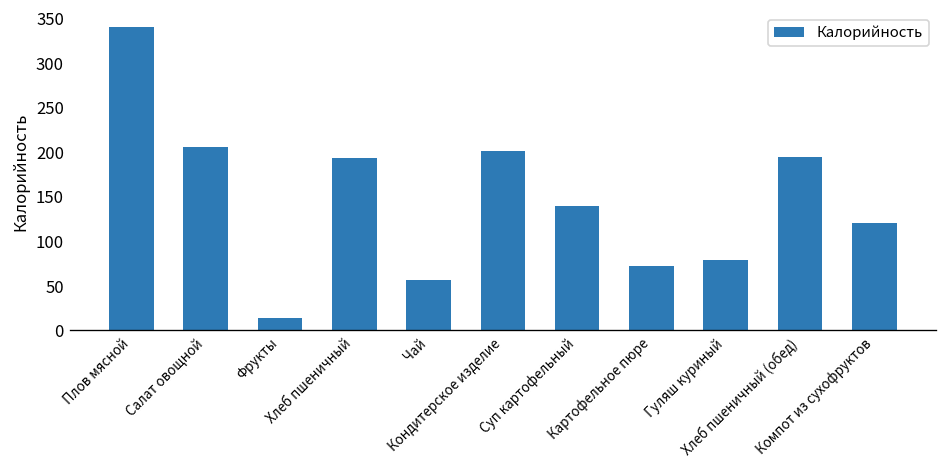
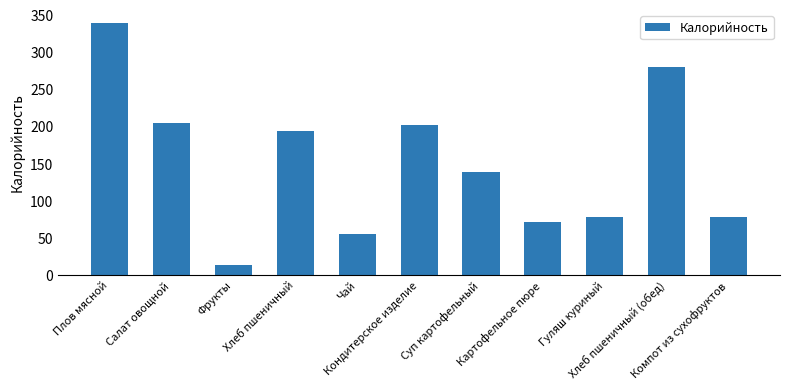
Хлеб пшеничный (обед): 190 -> 280
Компот из сухофруктов: 120 -> 80
